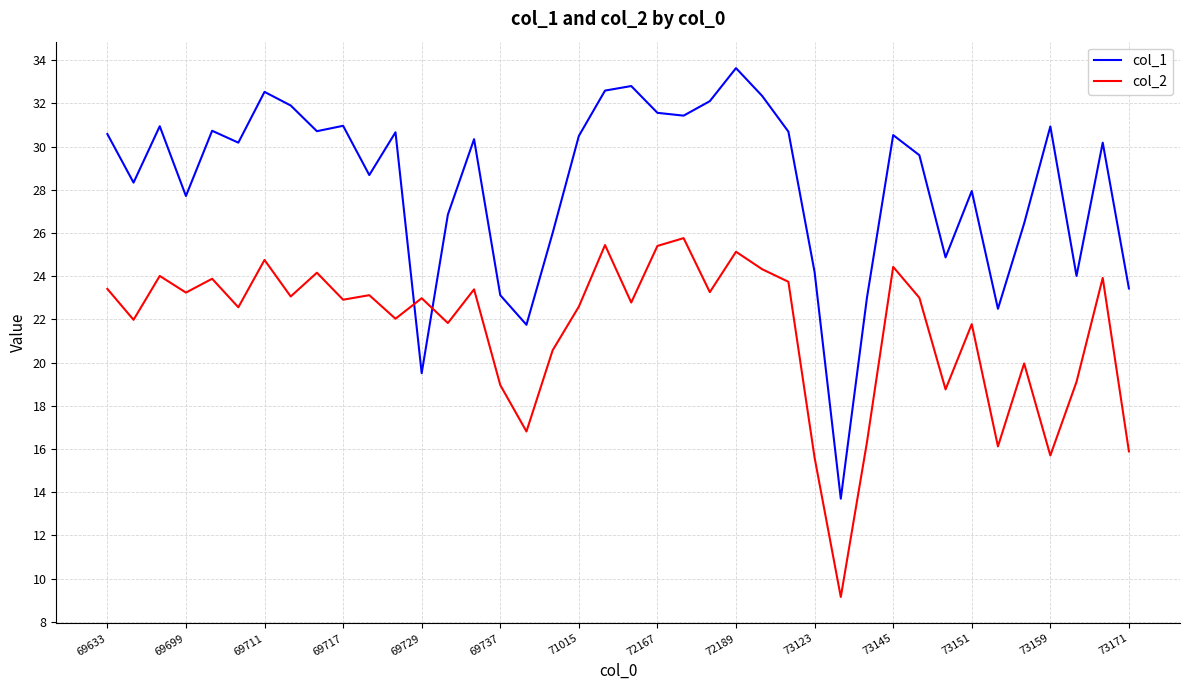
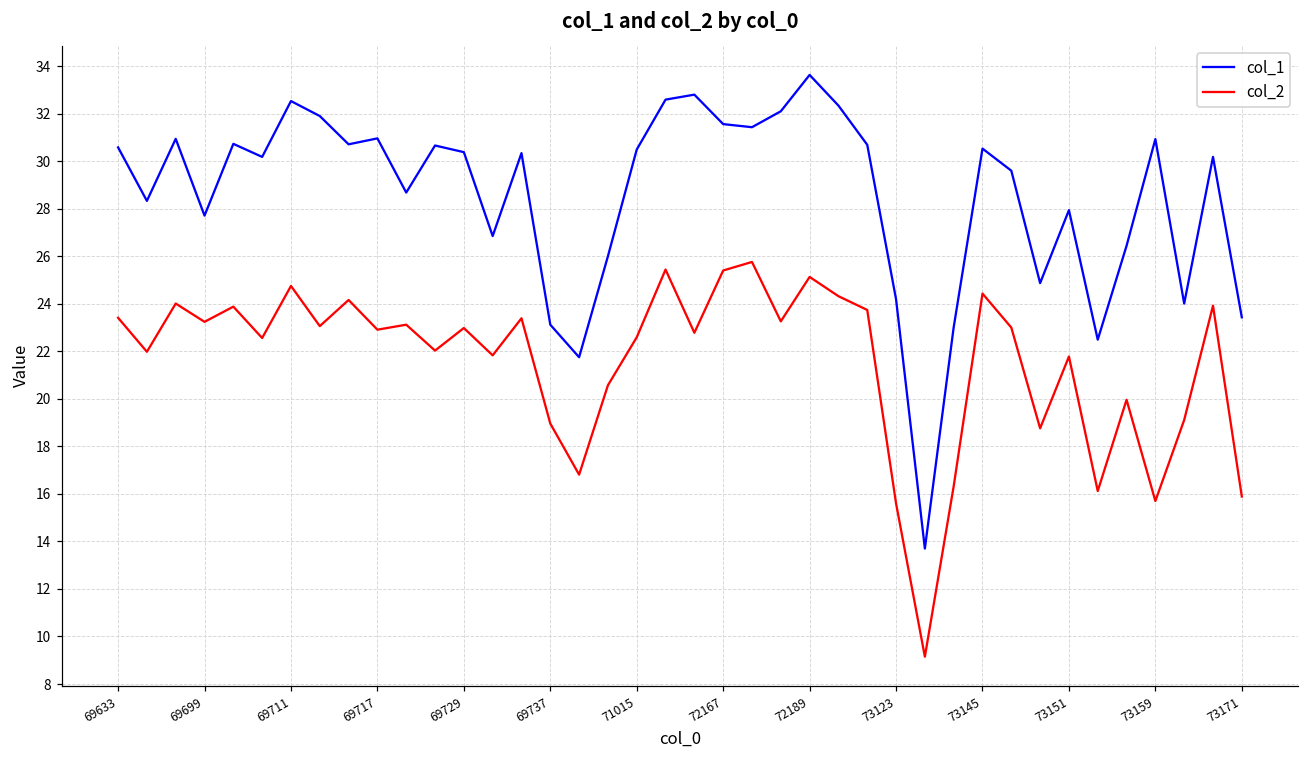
col_1, 69729: 19.5 -> 30.4
